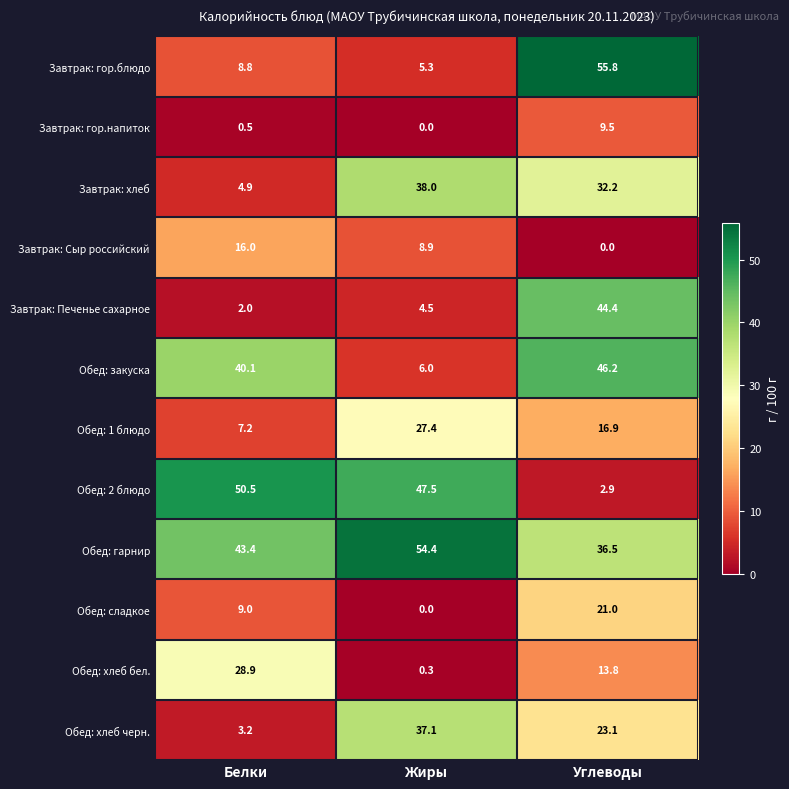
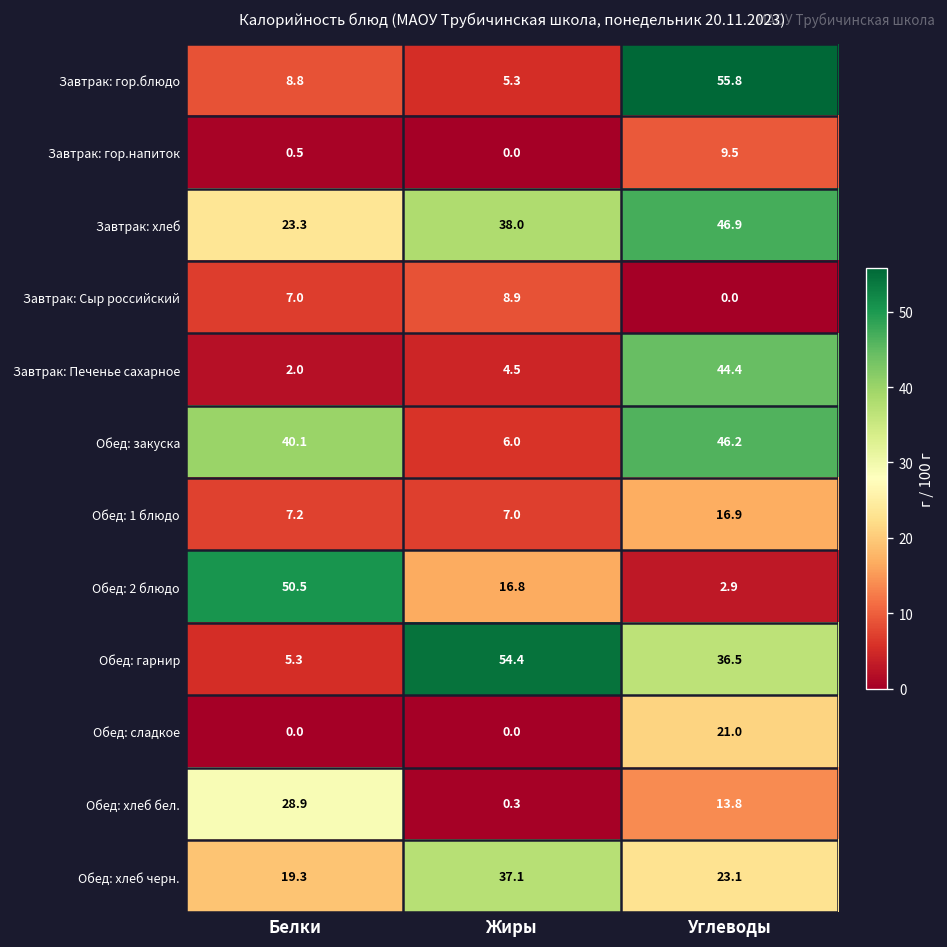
Завтрак: хлеб, Белки: 4.9 -> 23.3
Завтрак: хлеб, Углеводы: 32.2 -> 46.9
Завтрак: Сыр российский, Белки: 16.0 -> 7.0
Обед: 1 блюдо, Жиры: 27.4 -> 7.0
Обед: 2 блюдо, Жиры: 47.5 -> 16.8
Обед: гарнир, Белки: 43.4 -> 5.3
Обед: сладкое, Белки: 9.0 -> 0.0
Обед: хлеб черн., Белки: 3.2 -> 19.3
